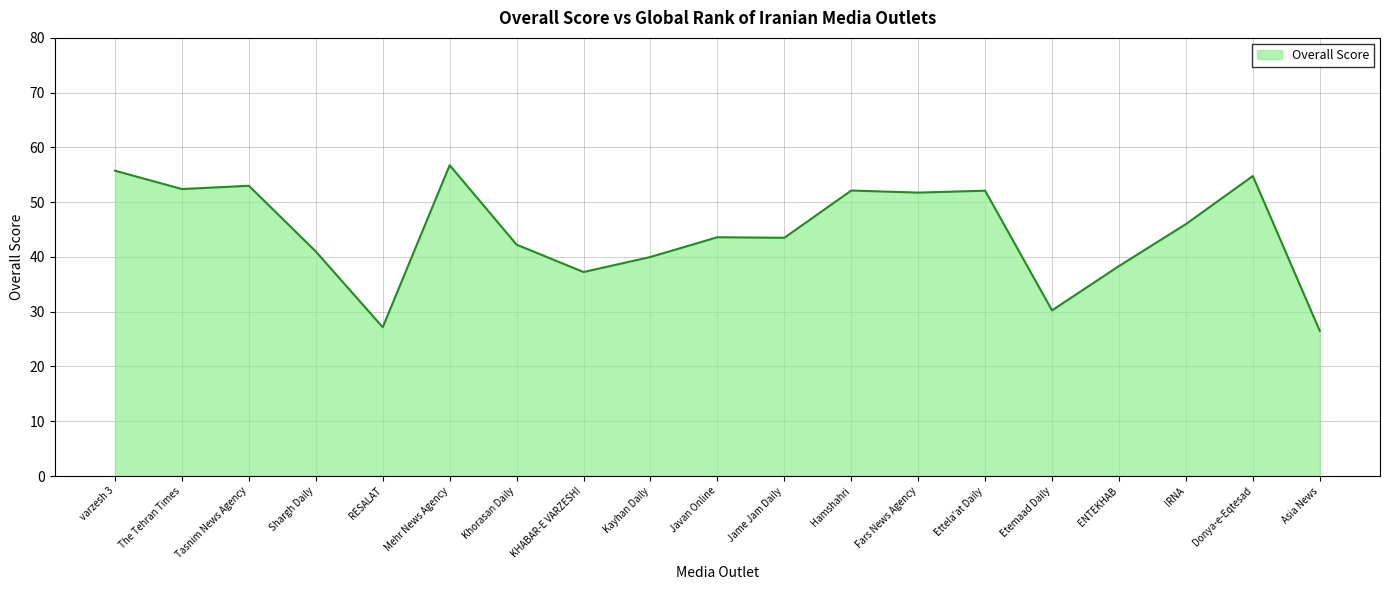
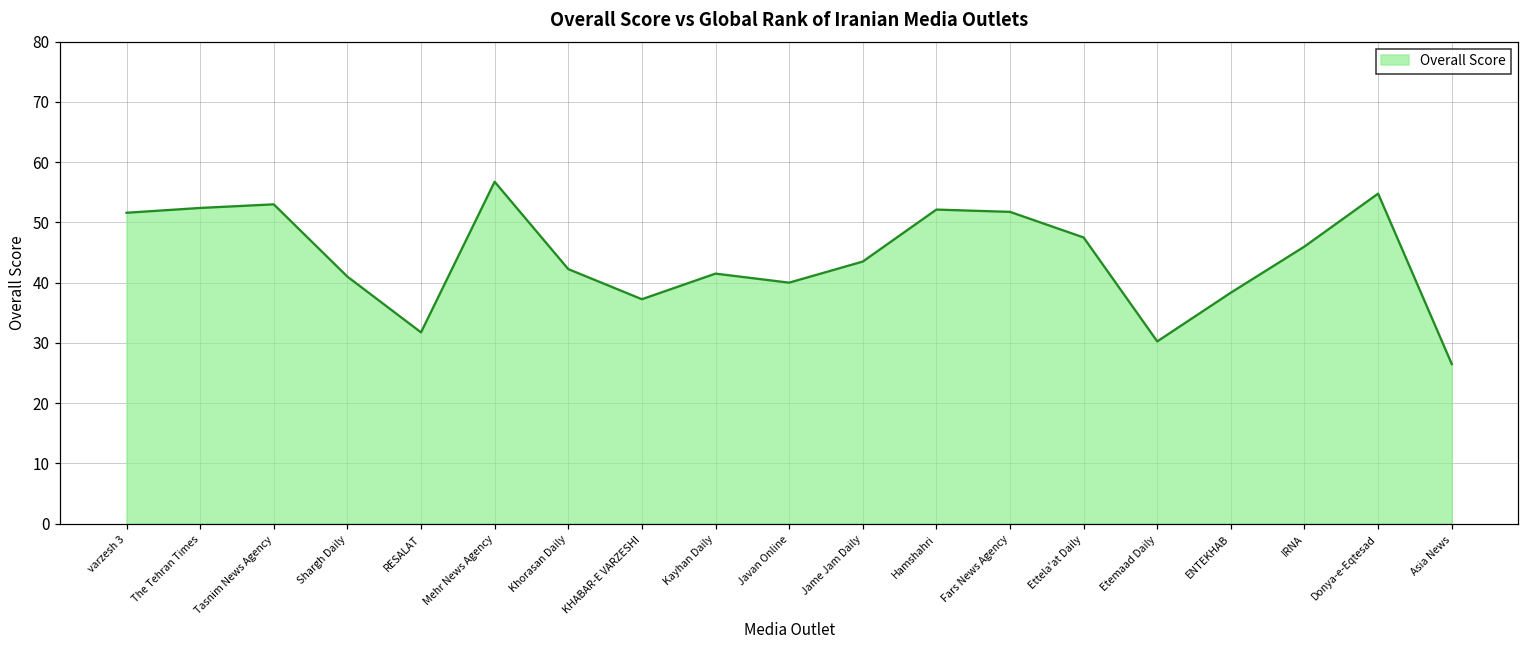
varzesh 3: 56 -> 52
RESALAT: 27 -> 32
Kayhan Daily: 40 -> 42
Javan Online: 44 -> 40
Ettela'at Daily: 52 -> 48
